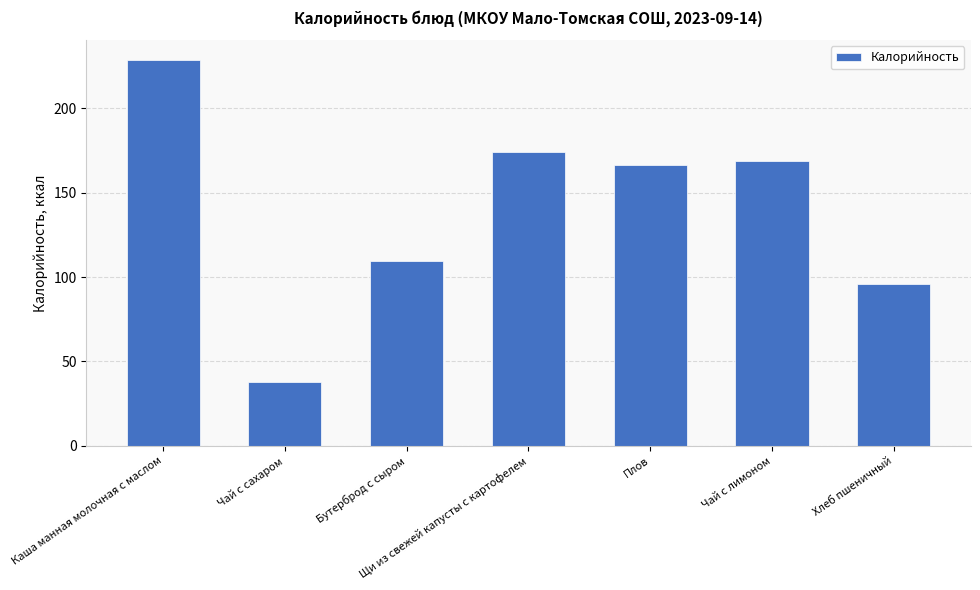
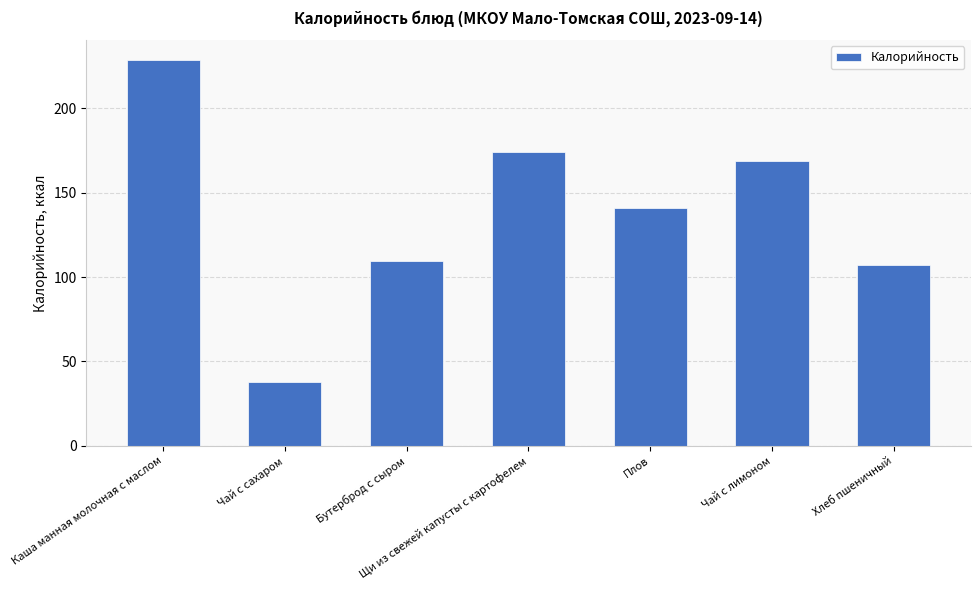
Плов: 167 -> 141
Хлеб пшеничный: 96 -> 107
